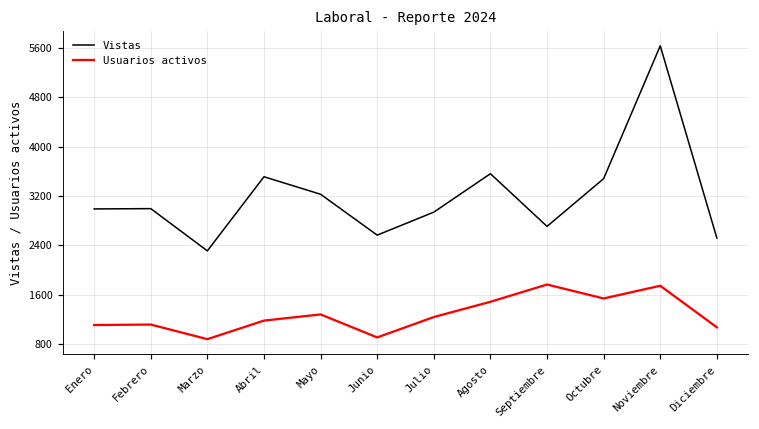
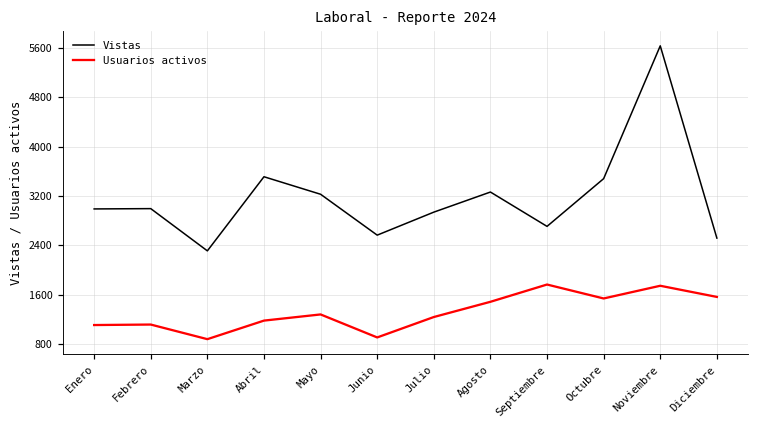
Vistas, Agosto: 3600 -> 3300
Usuarios activos, Diciembre: 1100 -> 1600
